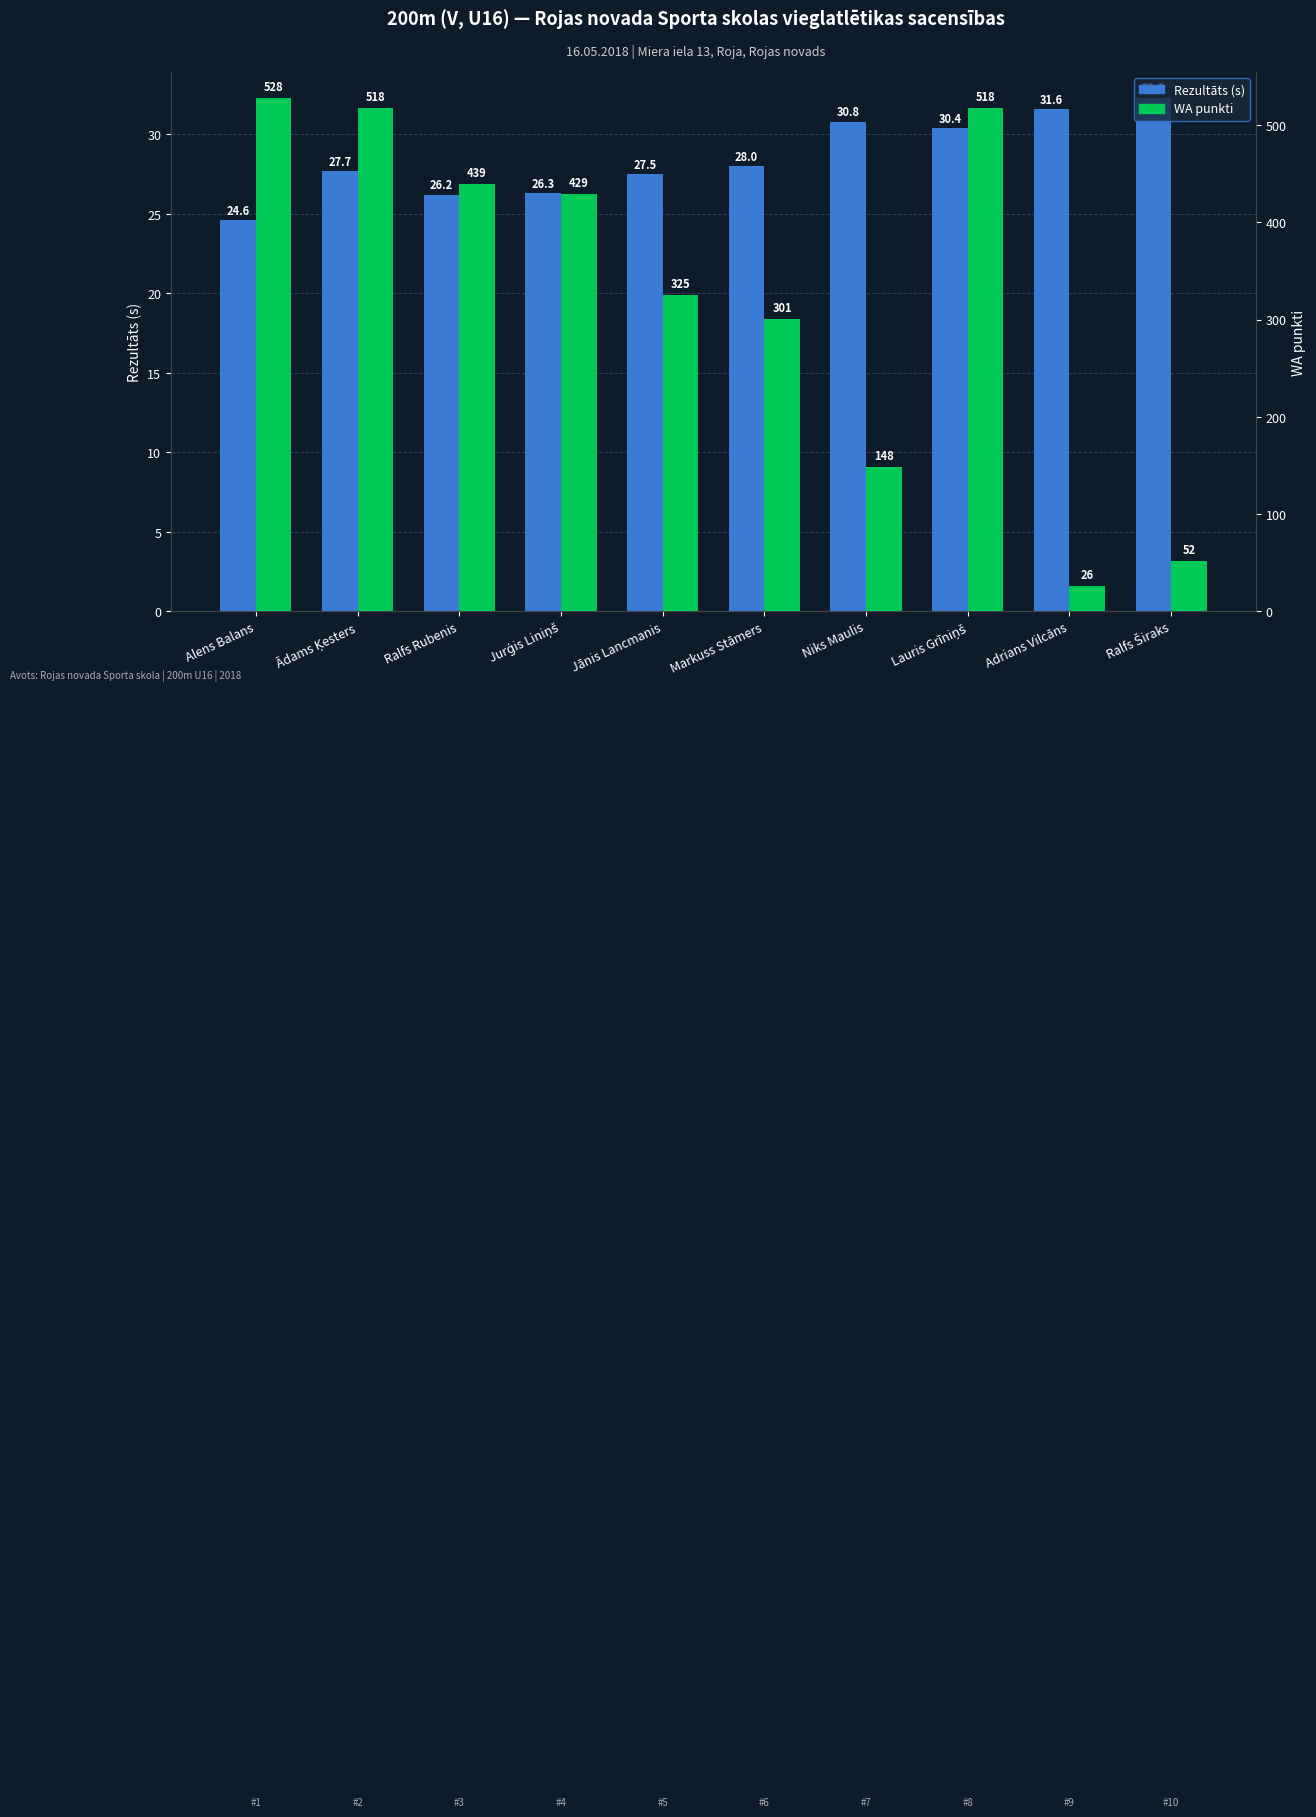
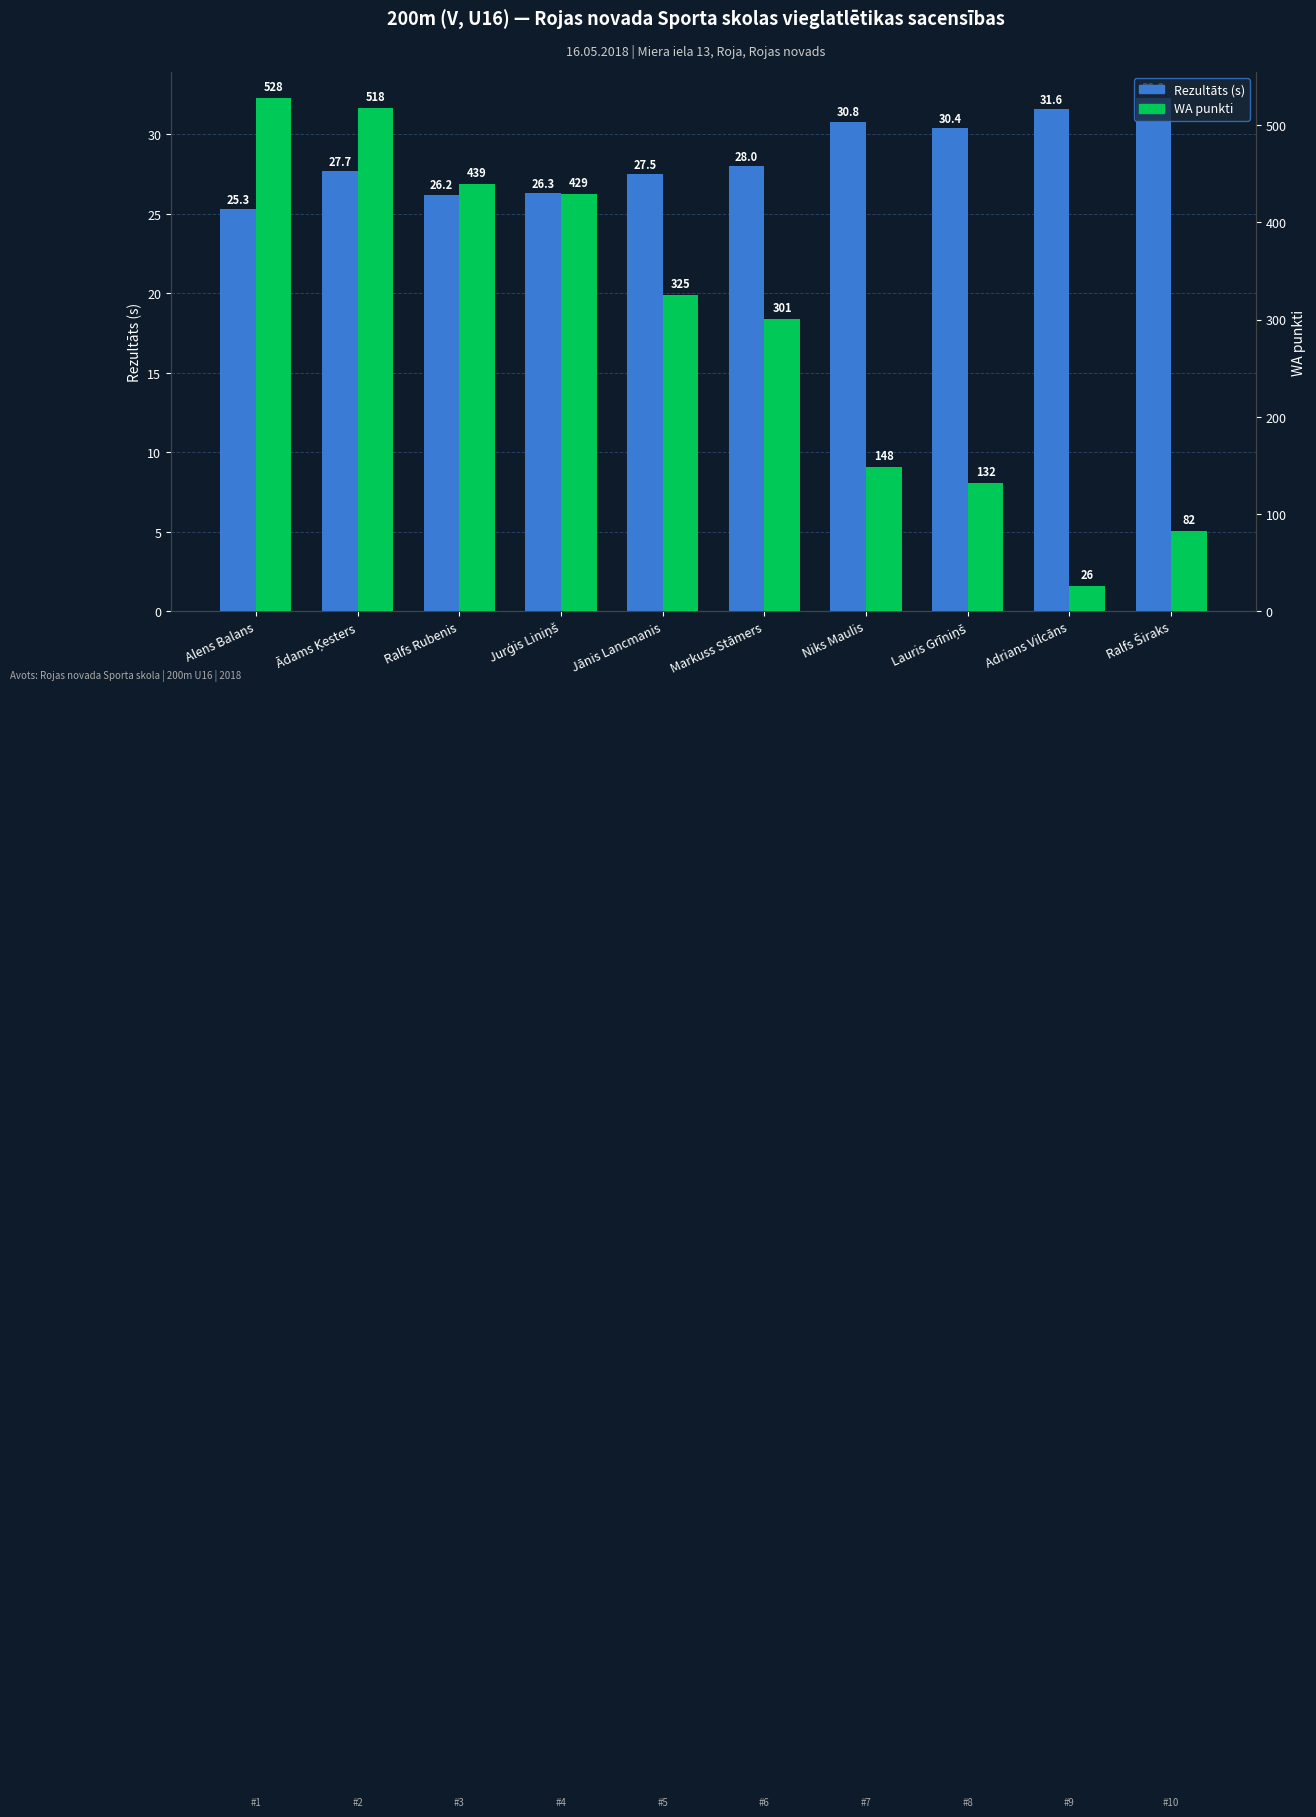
Rezultāts (s), Alens Balans: 24.6 -> 25.3
WA punkti, Lauris Grīniņš: 518 -> 132
WA punkti, Ralfs Širaks: 52 -> 82
